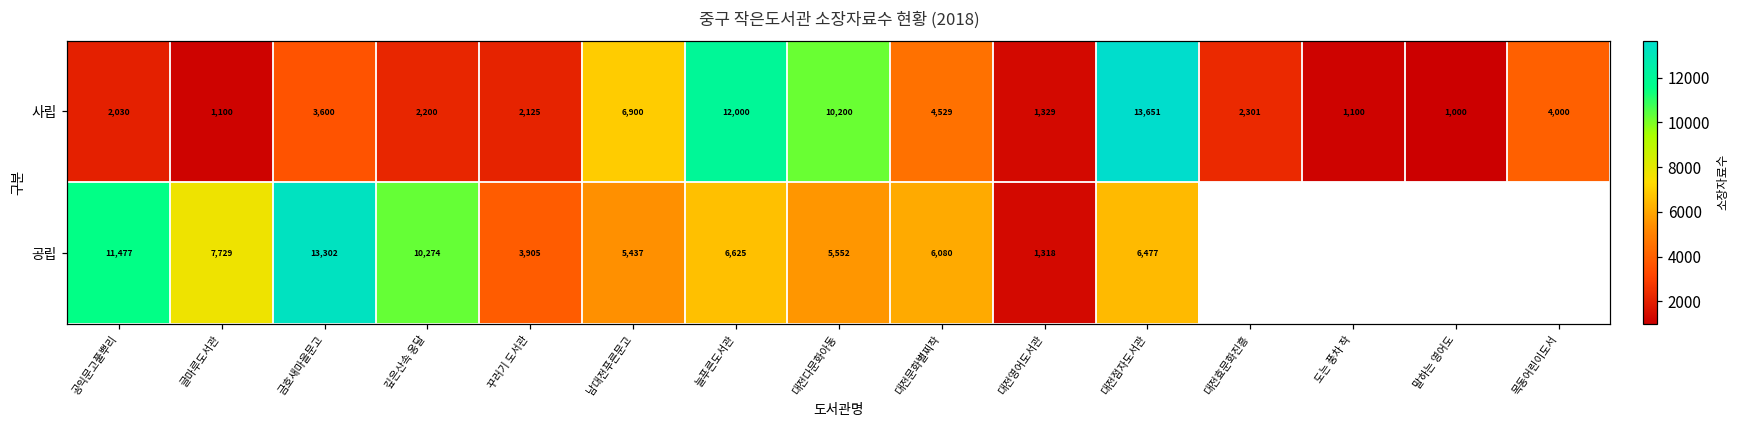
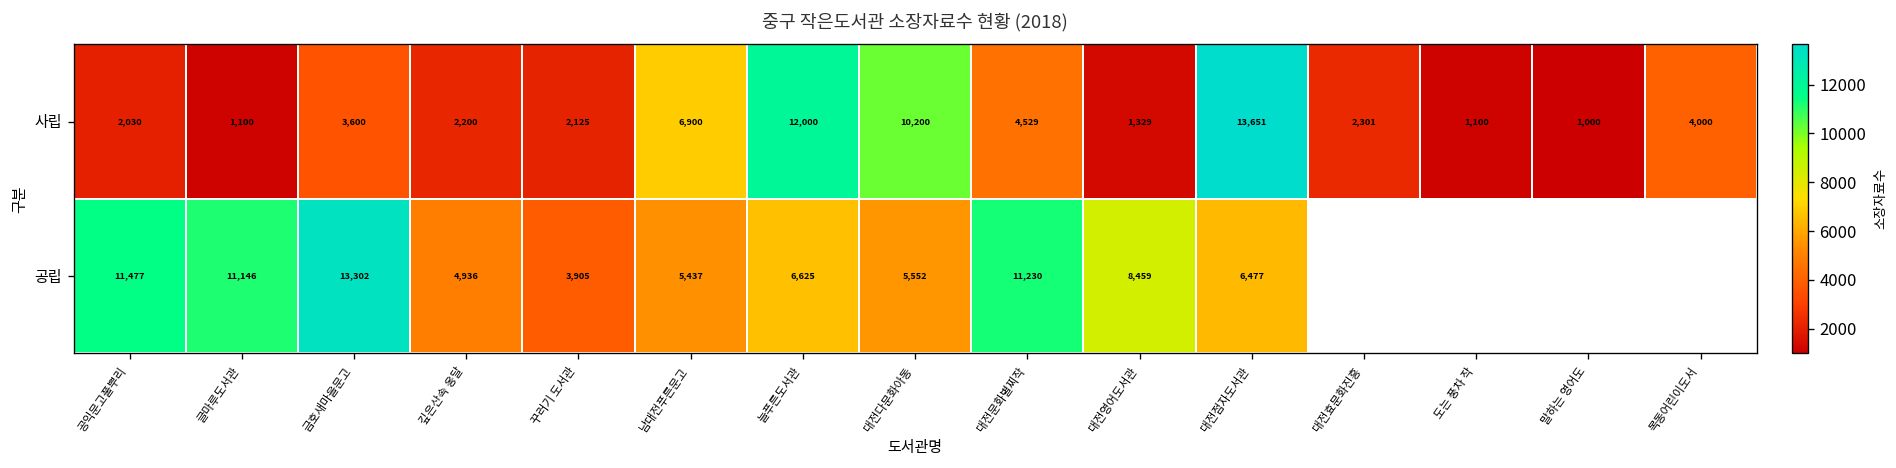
공립, 글마루도서관: 7,729 -> 11,146
공립, 깊은산속 옹달: 10,274 -> 4,936
공립, 대전문화별찌작: 6,080 -> 11,230
공립, 대전영어도서관: 1,318 -> 8,459
